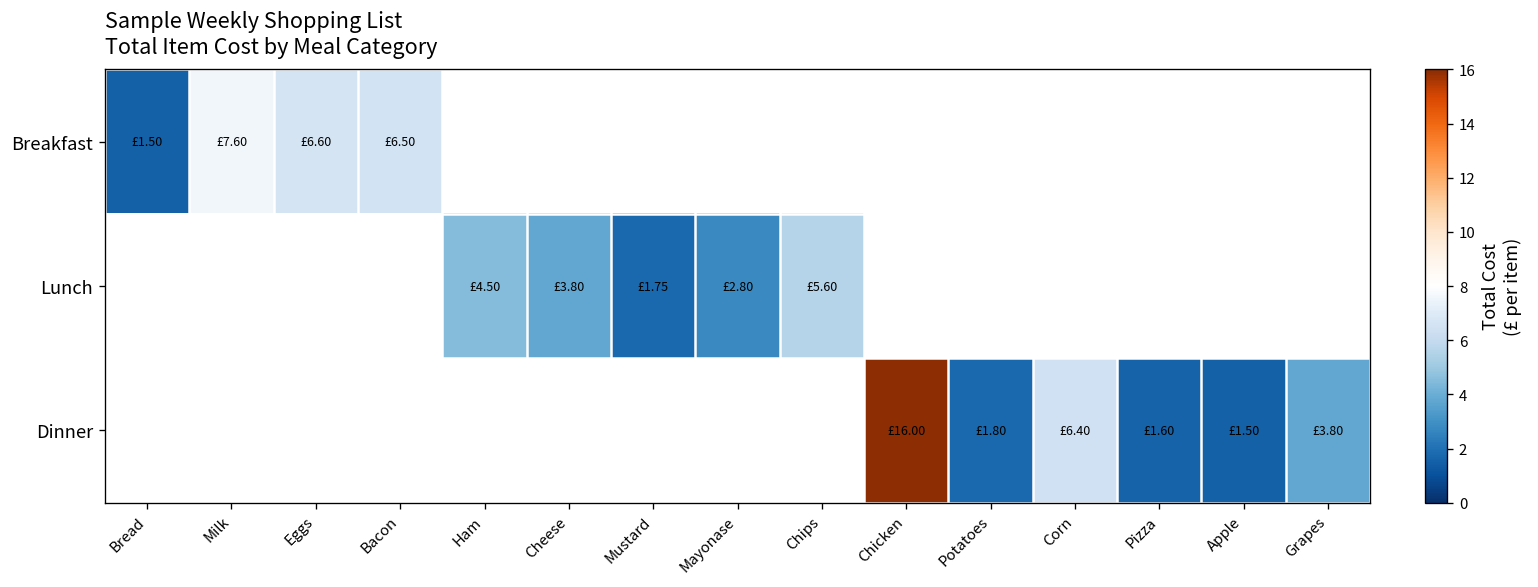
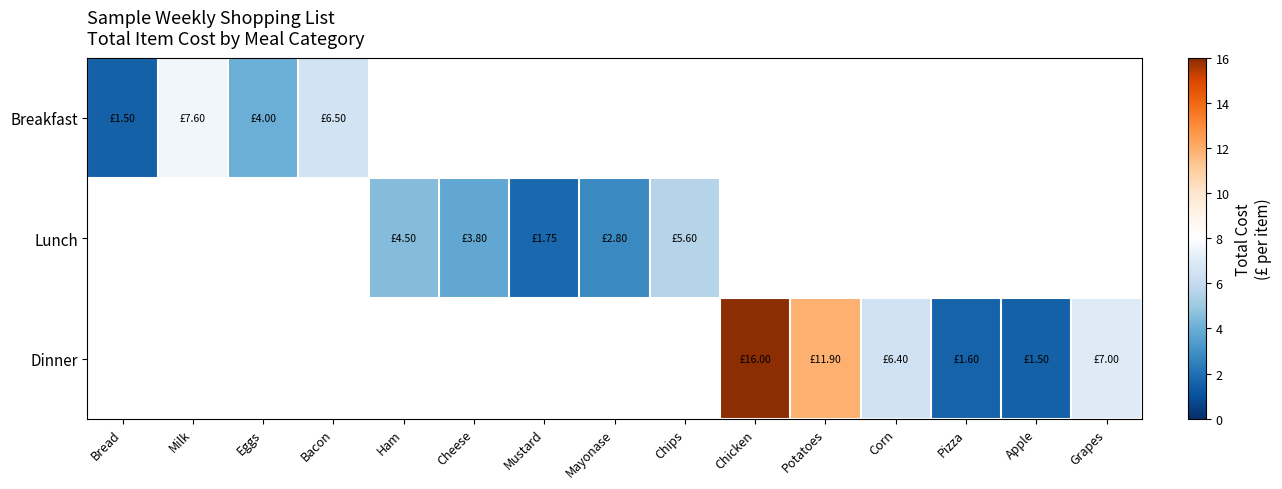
Breakfast, Eggs: £6.60 -> £4.00
Dinner, Potatoes: £1.80 -> £11.90
Dinner, Grapes: £3.80 -> £7.00
